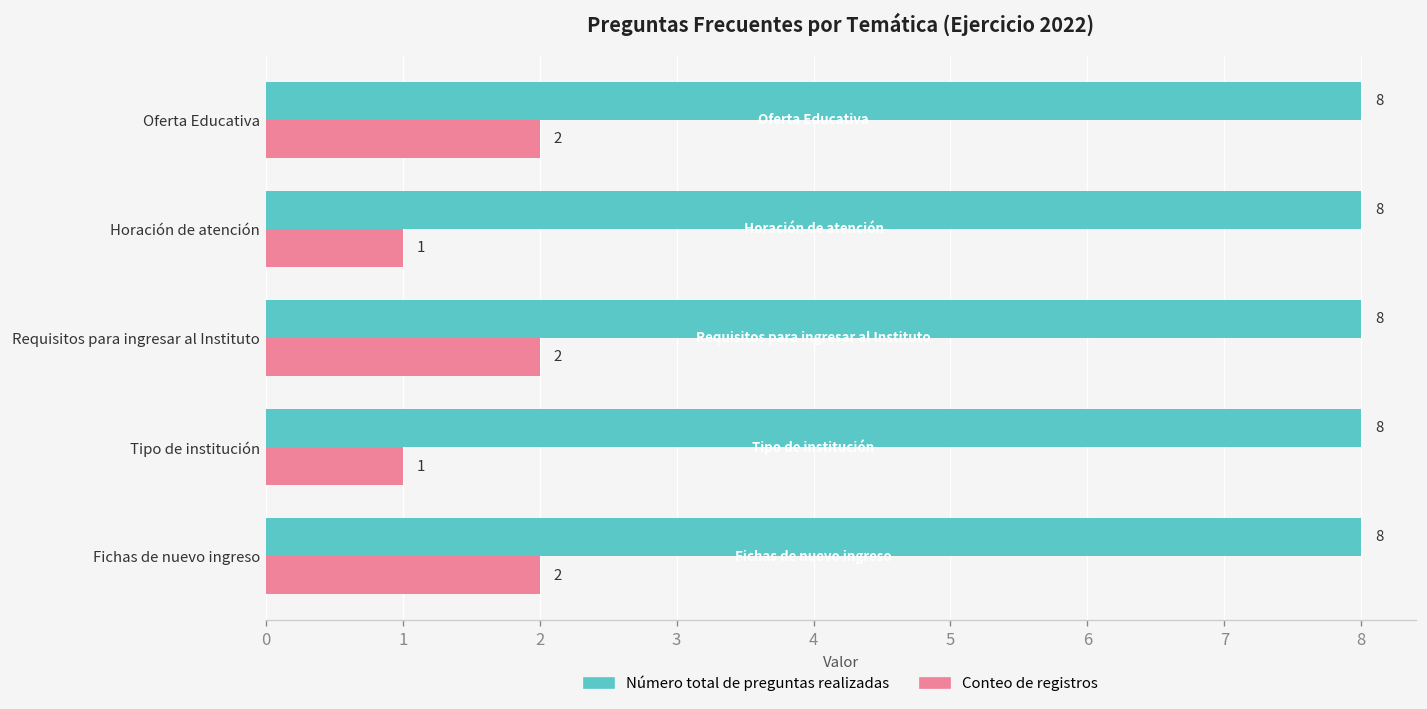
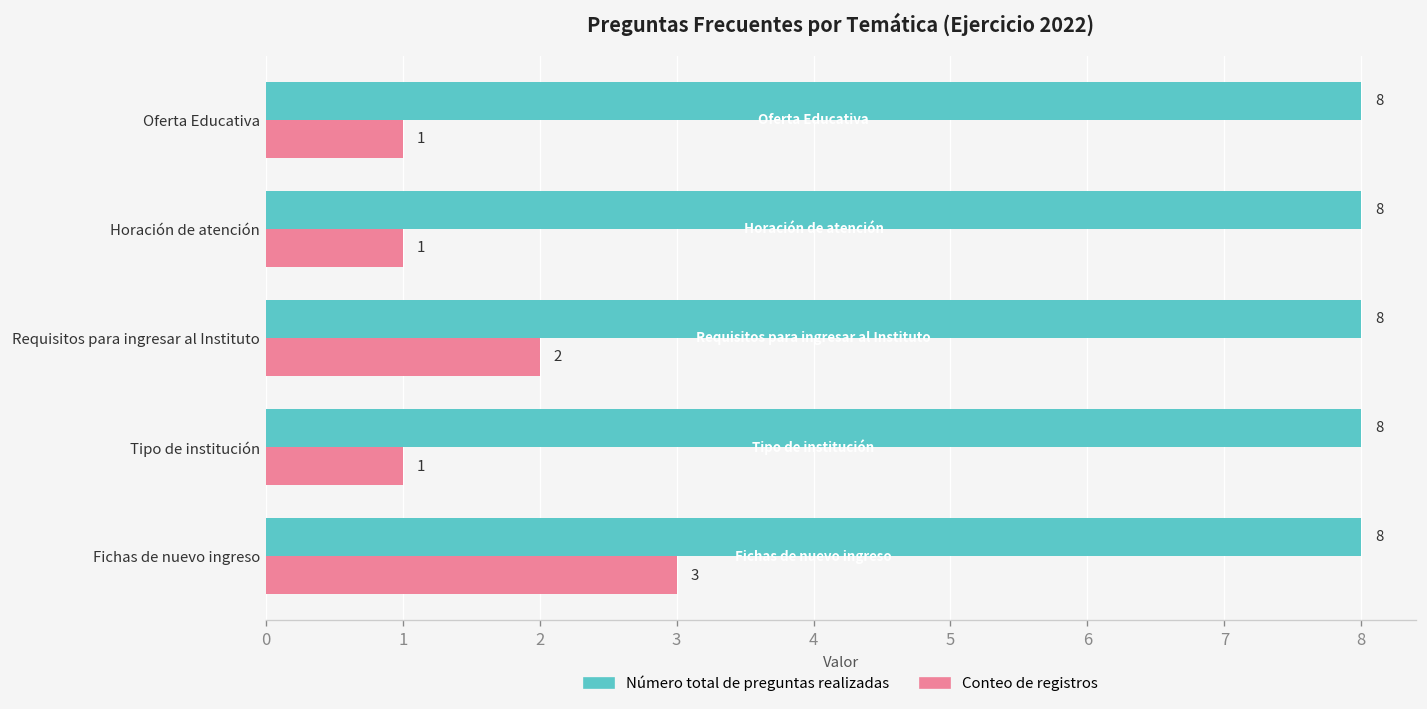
Conteo de registros, Oferta Educativa: 2 -> 1
Conteo de registros, Fichas de nuevo ingreso: 2 -> 3
